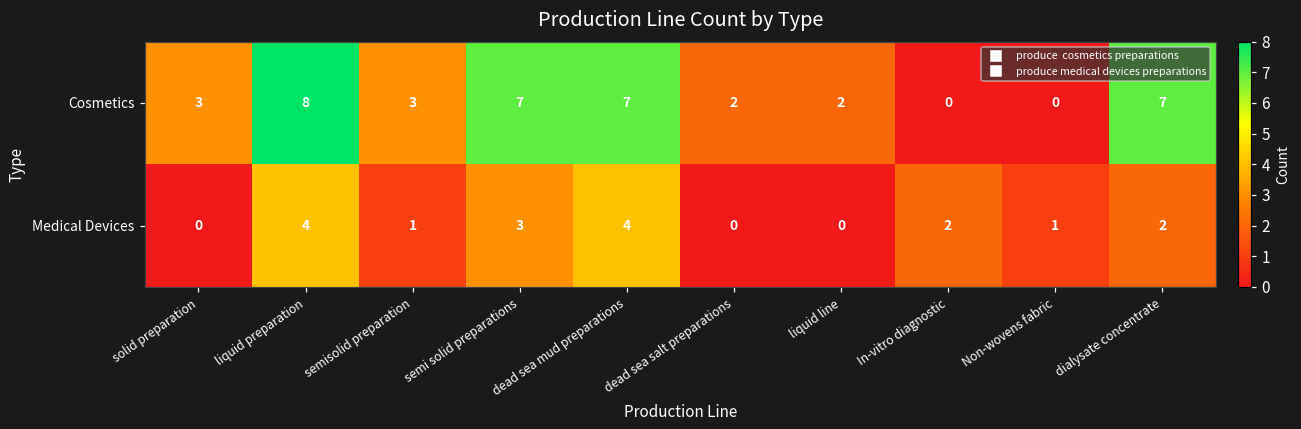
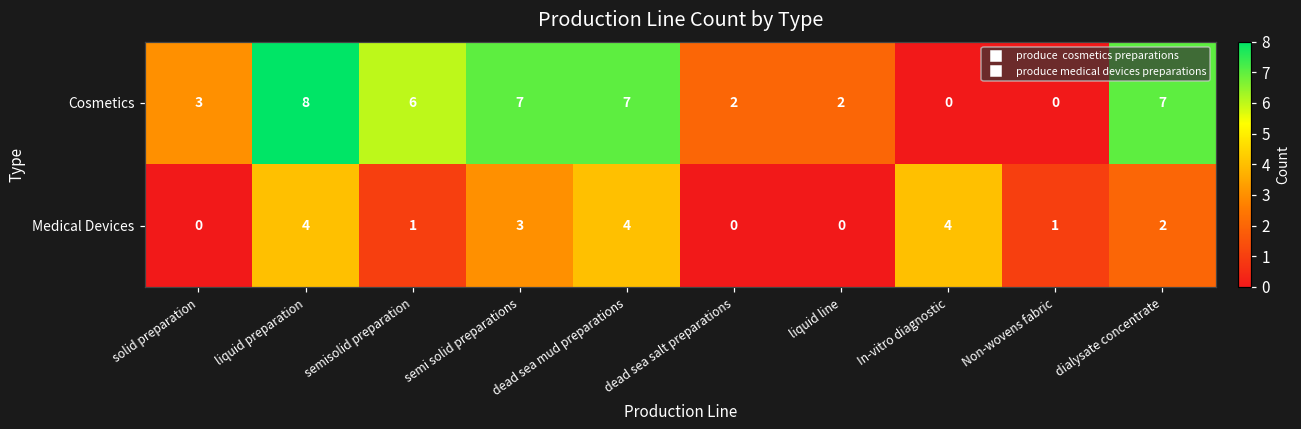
Cosmetics, semisolid preparation: 3 -> 6
Medical Devices, In-vitro diagnostic: 2 -> 4
